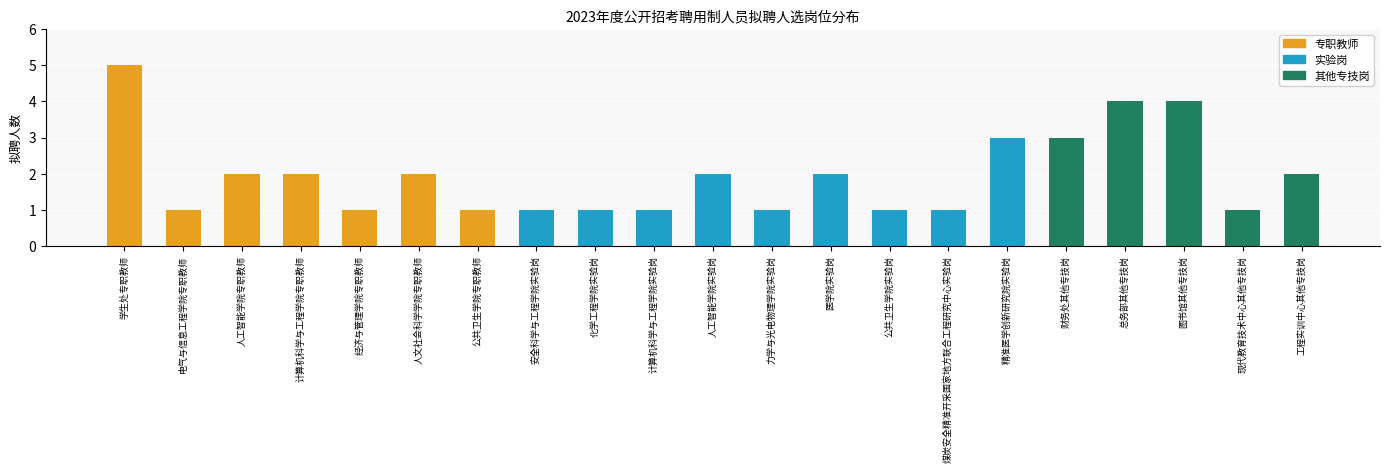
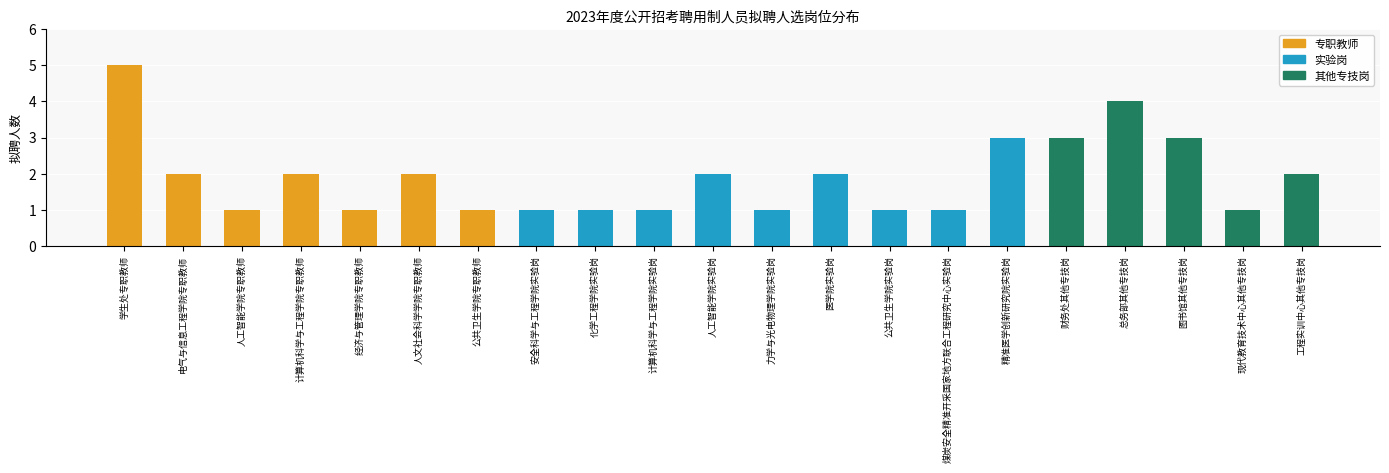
专职教师, 电气与信息工程学院专职教师: 1 -> 2
专职教师, 人工智能学院专职教师: 2 -> 1
其他专技岗, 图书馆其他专技岗: 4 -> 3
